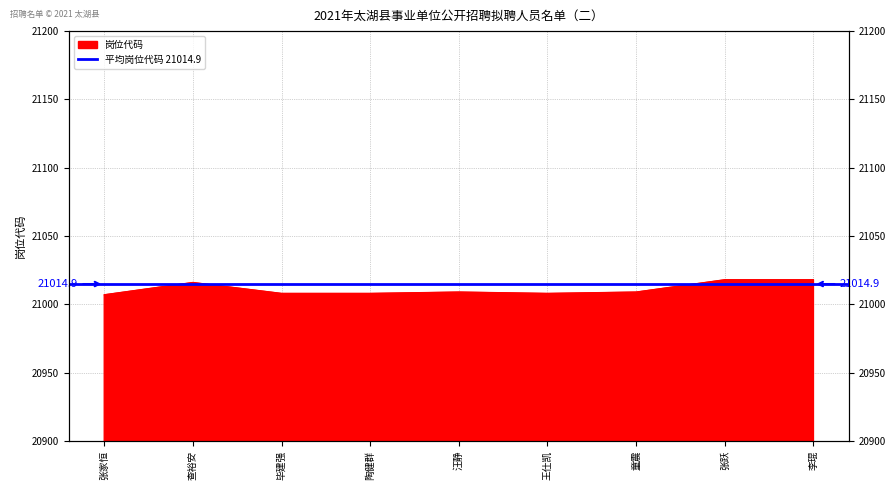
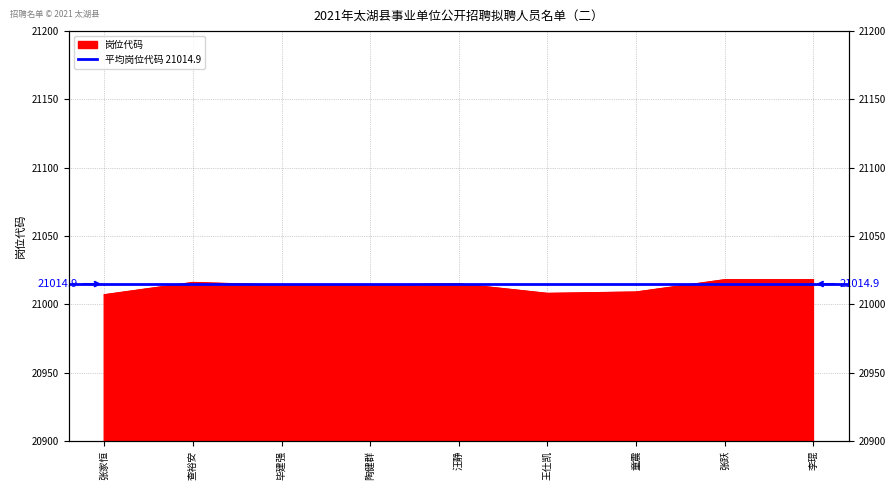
毕建强: 21008 -> 21014
陶健群: 21008 -> 21014
汪静: 21009 -> 21015
